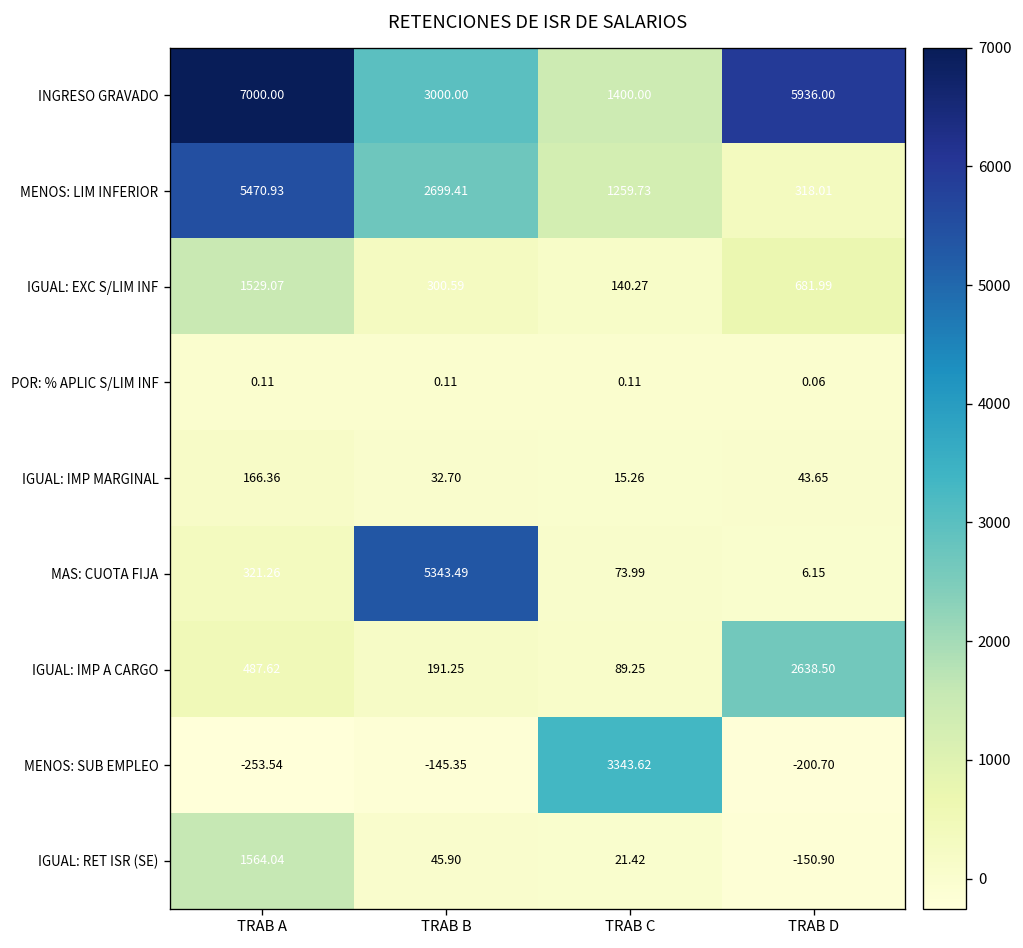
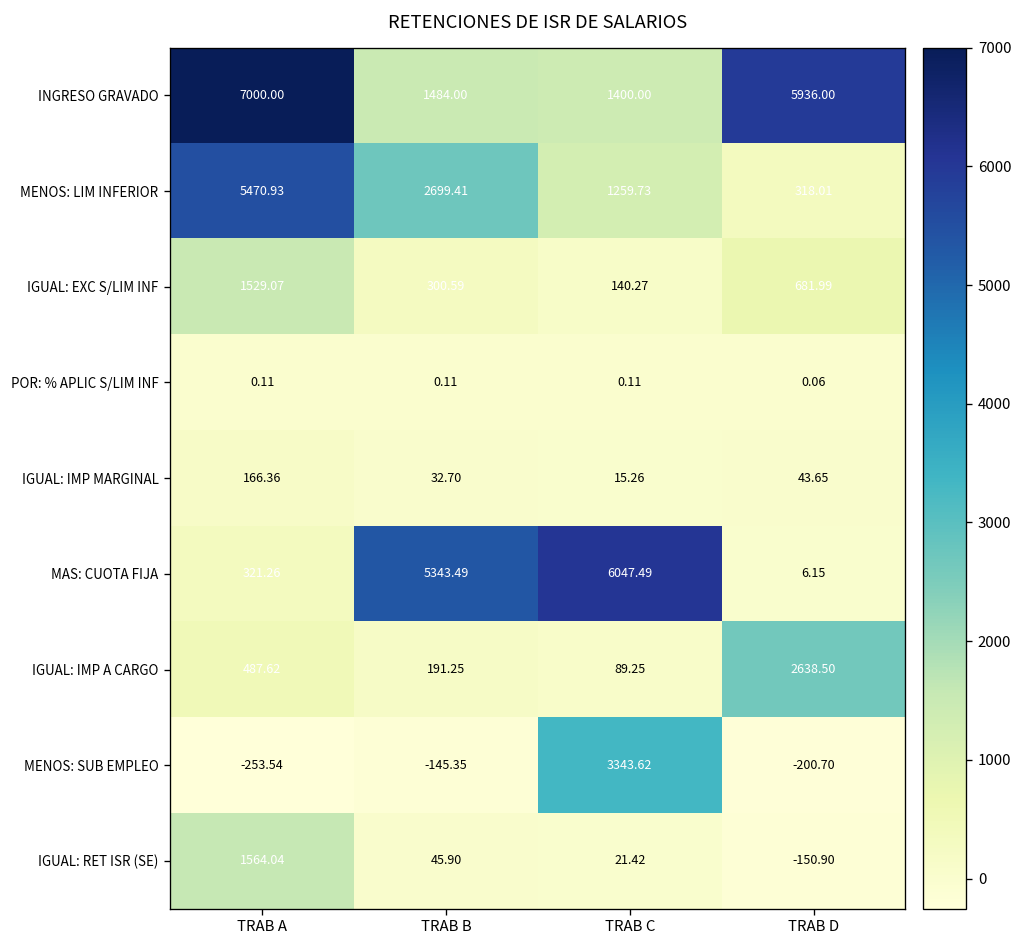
INGRESO GRAVADO, TRAB B: 3000.00 -> 1484.00
MAS: CUOTA FIJA, TRAB C: 73.99 -> 6047.49
